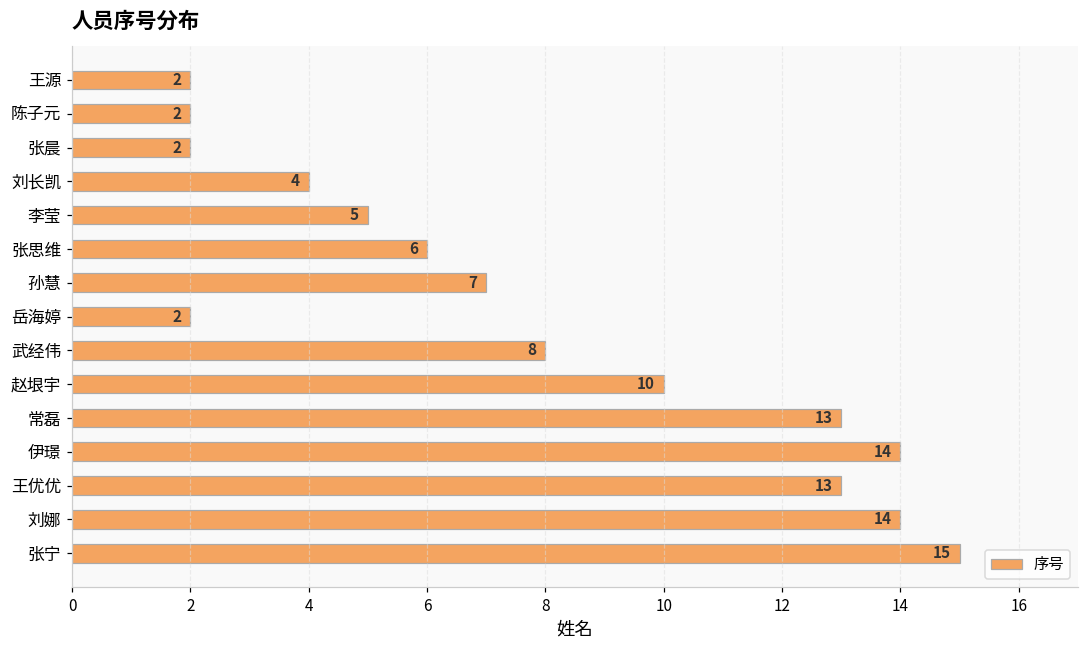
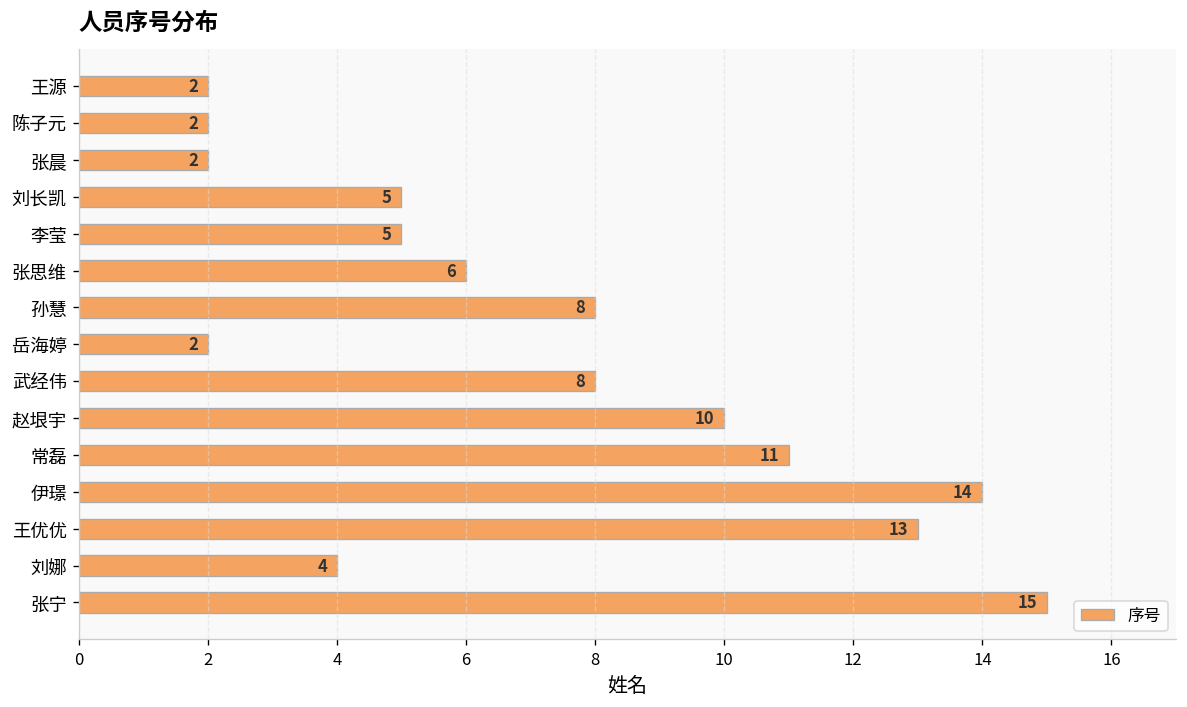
刘长凯: 4 -> 5
孙慧: 7 -> 8
常磊: 13 -> 11
刘娜: 14 -> 4
